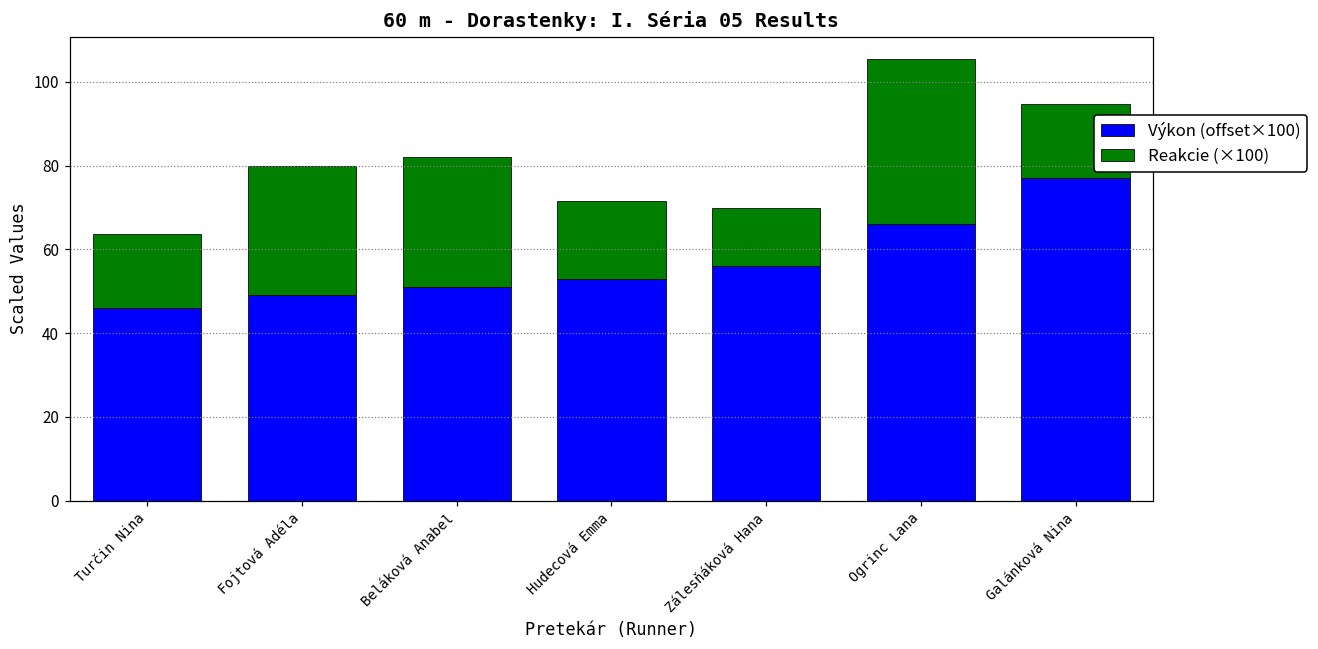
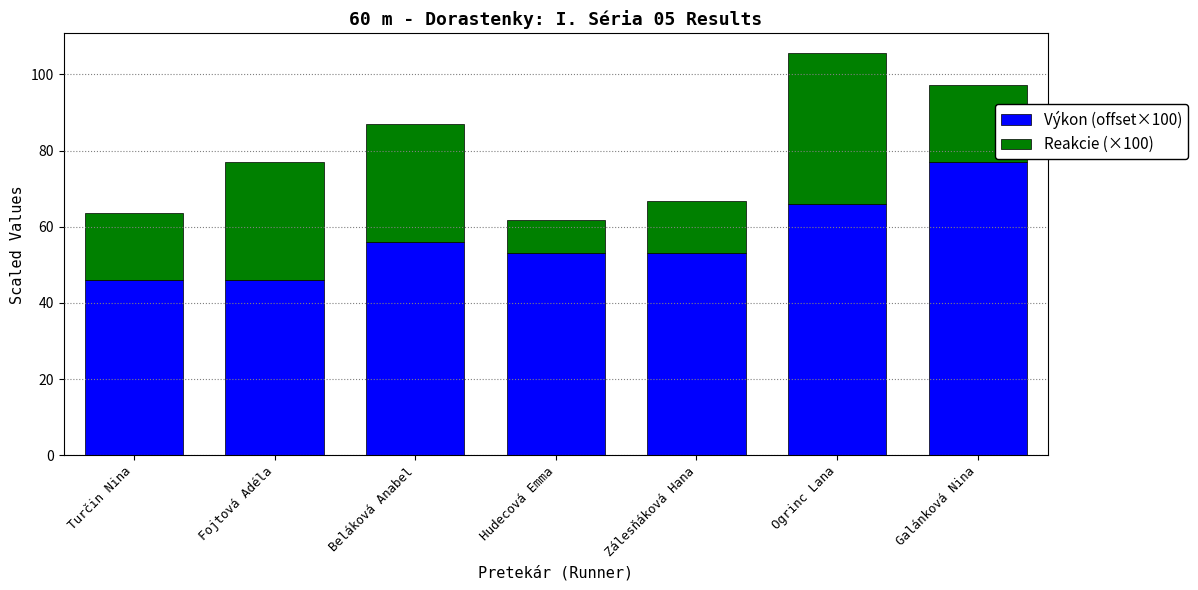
Výkon (offset×100), Fojtová Adéla: 49 -> 46
Výkon (offset×100), Beláková Anabel: 51 -> 56
Reakcie (×100), Hudecová Emma: 19 -> 9
Výkon (offset×100), Zálesňáková Hana: 56 -> 53
Reakcie (×100), Galánková Nina: 18 -> 20
